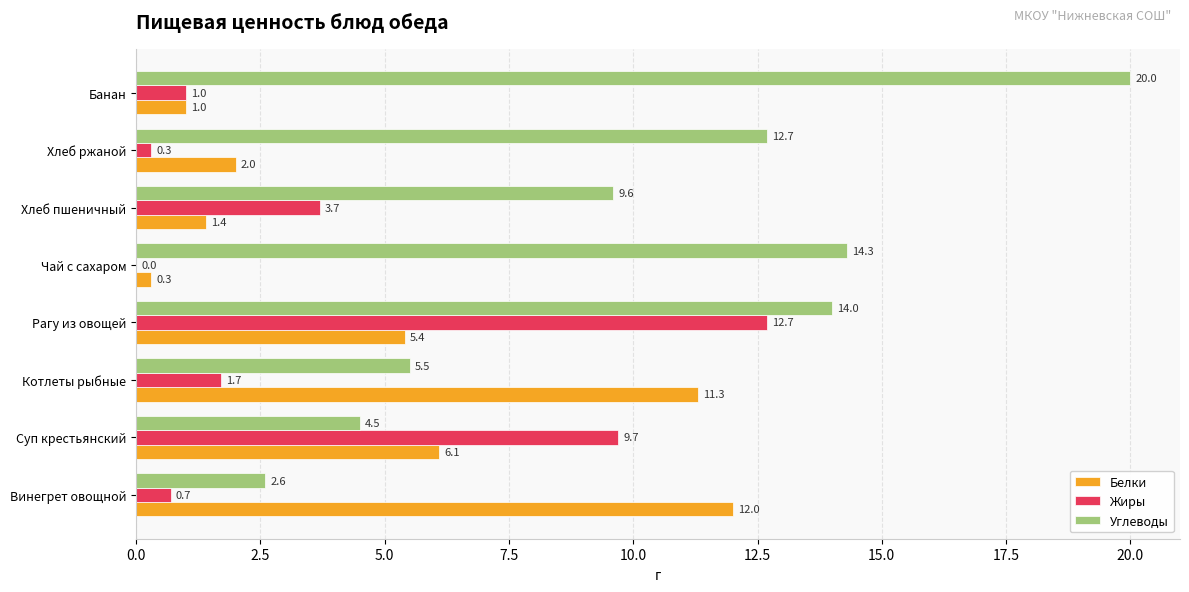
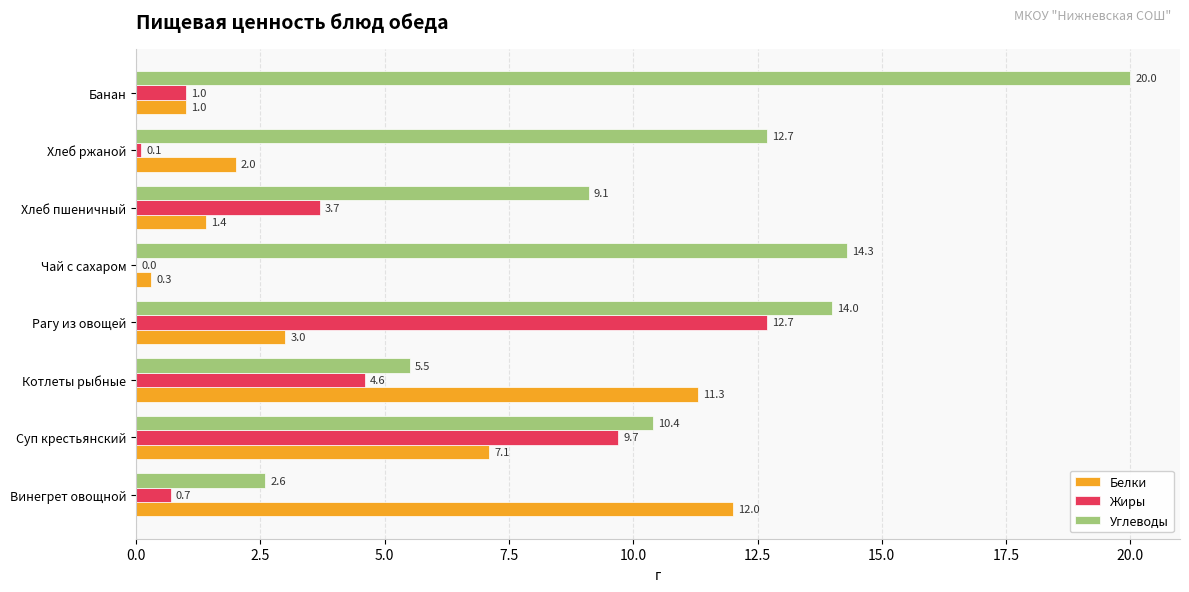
Жиры, Хлеб ржаной: 0.3 -> 0.1
Углеводы, Хлеб пшеничный: 9.6 -> 9.1
Белки, Рагу из овощей: 5.4 -> 3.0
Жиры, Котлеты рыбные: 1.7 -> 4.6
Углеводы, Суп крестьянский: 4.5 -> 10.4
Белки, Суп крестьянский: 6.1 -> 7.1
